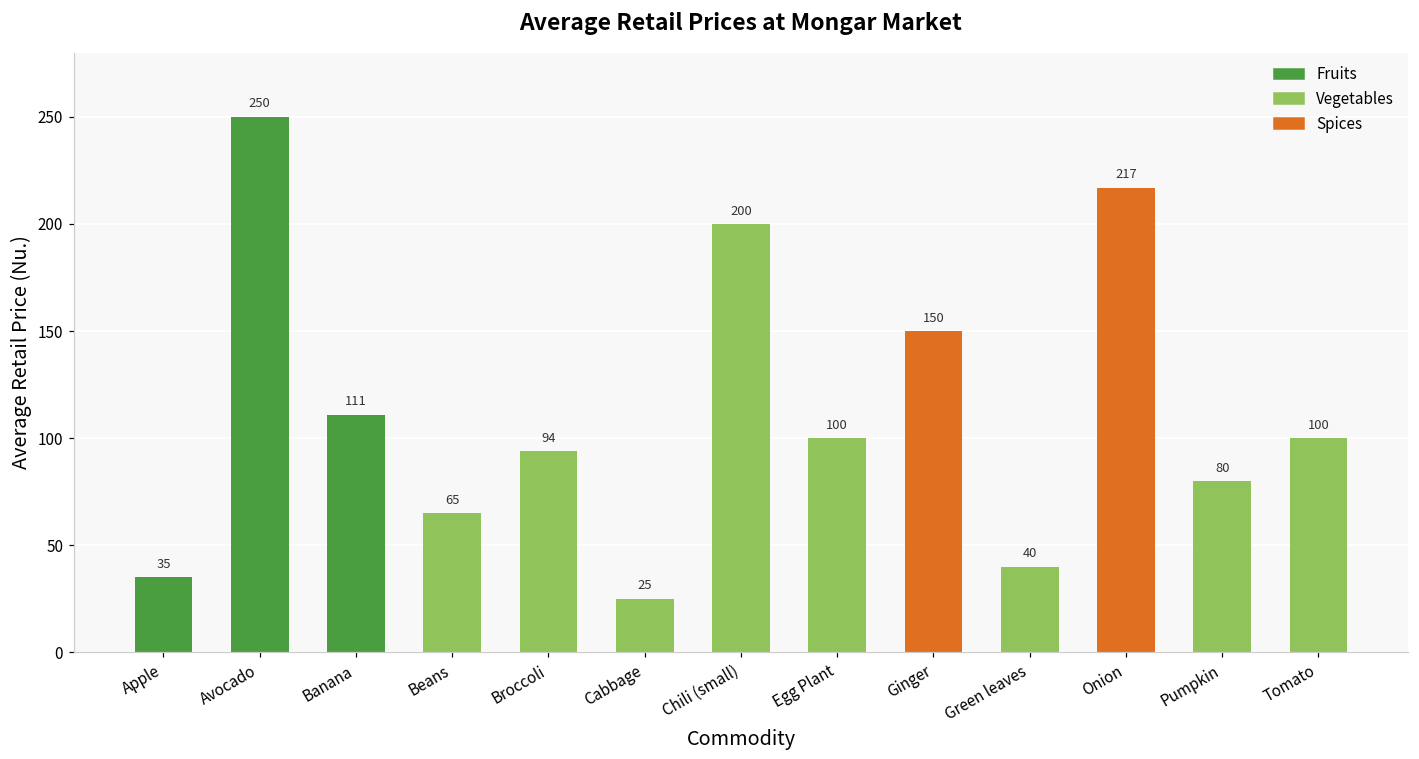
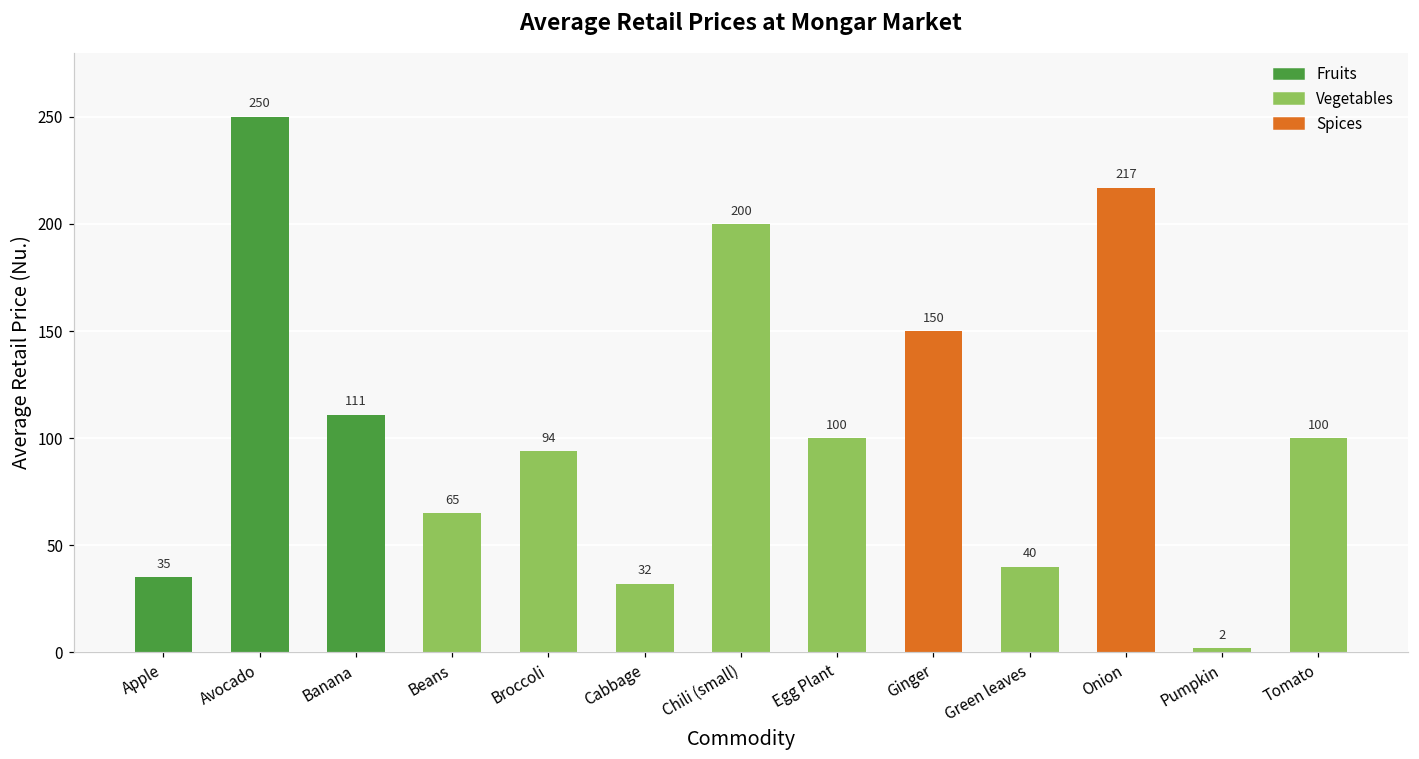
Cabbage: 25 -> 32
Pumpkin: 80 -> 2
